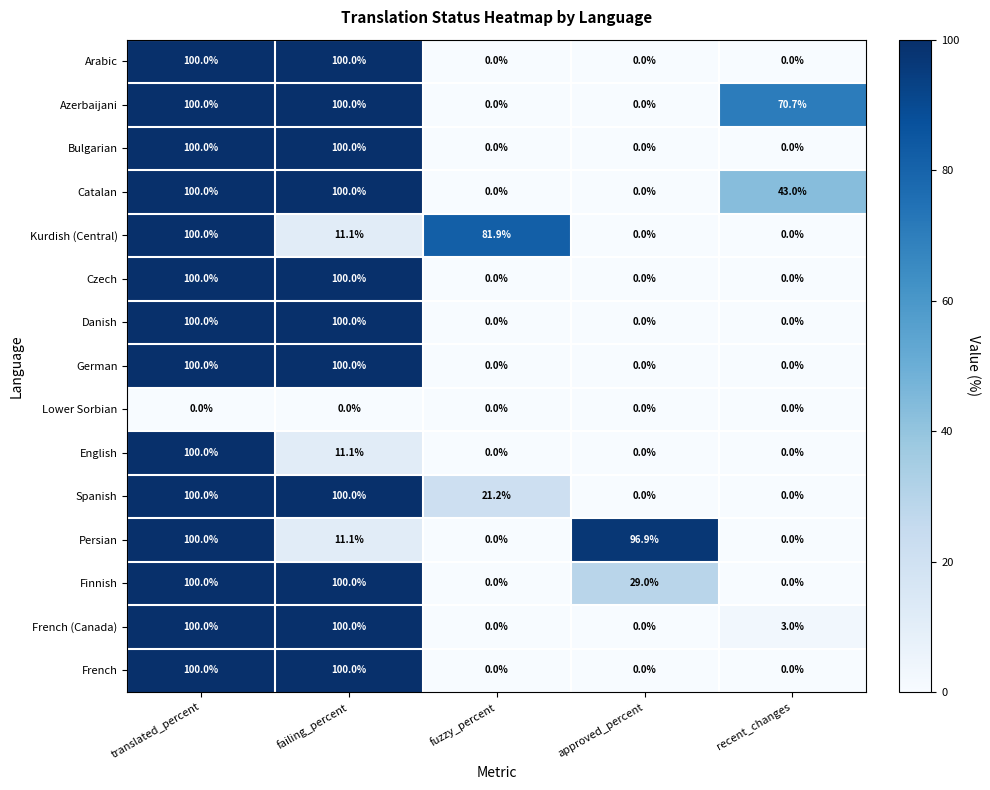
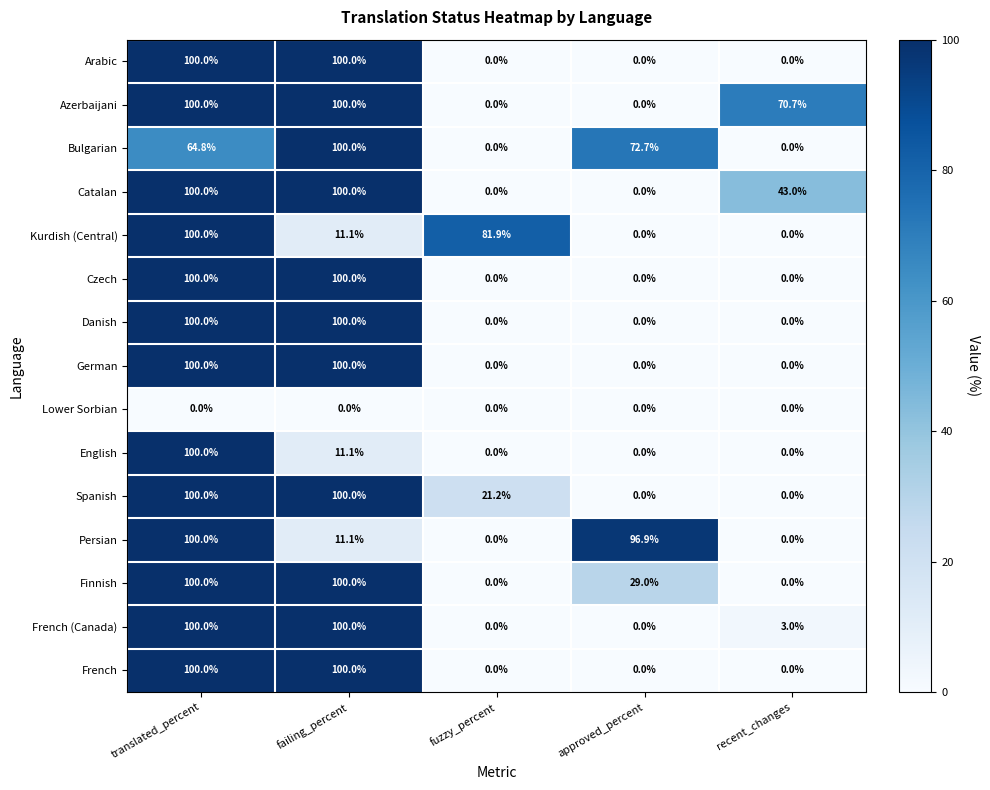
Bulgarian, translated_percent: 100.0% -> 64.8%
Bulgarian, approved_percent: 0.0% -> 72.7%
